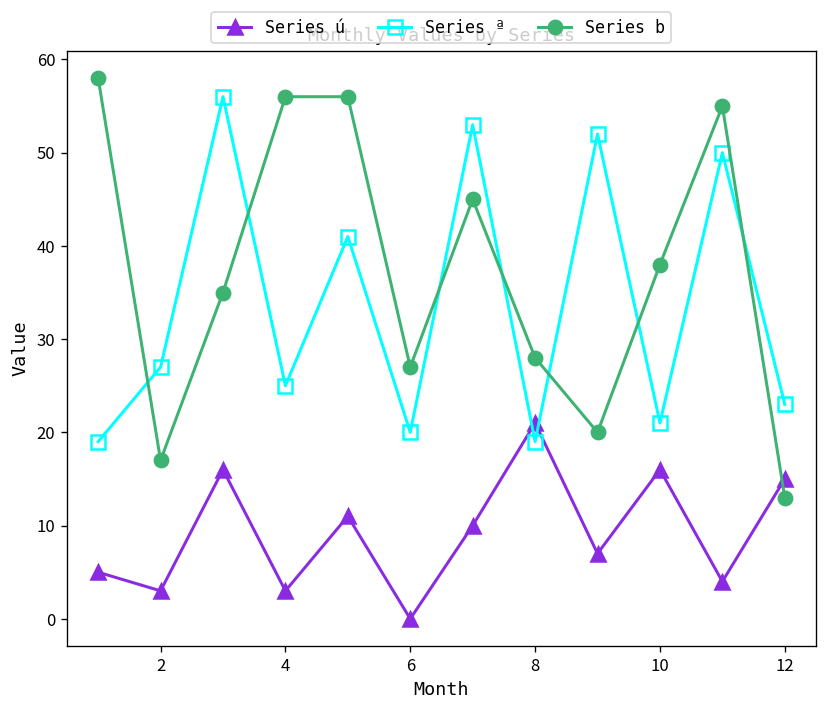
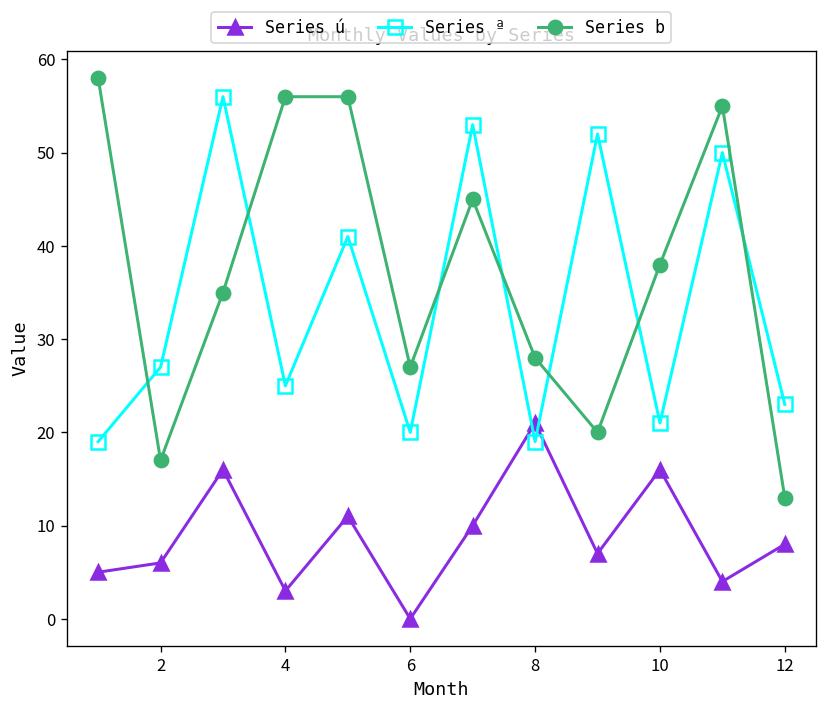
Series ú, 2: 3 -> 6
Series ú, 12: 15 -> 8
